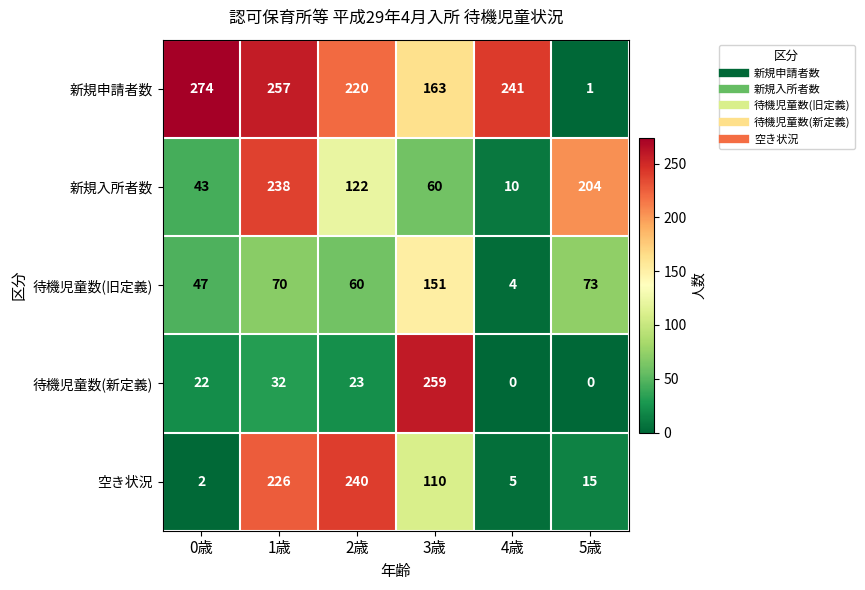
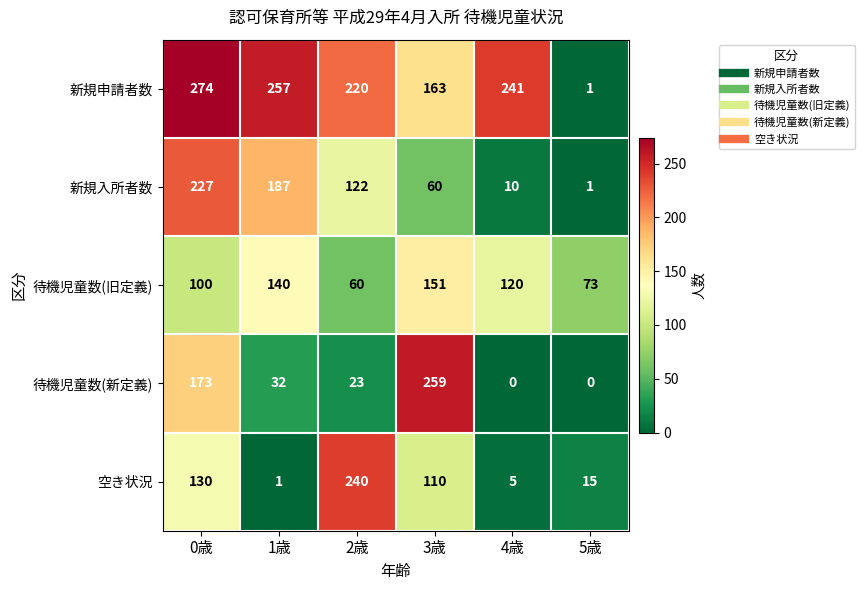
新規入所者数, 0歳: 43 -> 227
新規入所者数, 1歳: 238 -> 187
新規入所者数, 5歳: 204 -> 1
待機児童数(旧定義), 0歳: 47 -> 100
待機児童数(旧定義), 1歳: 70 -> 140
待機児童数(旧定義), 4歳: 4 -> 120
待機児童数(新定義), 0歳: 22 -> 173
空き状況, 0歳: 2 -> 130
空き状況, 1歳: 226 -> 1
